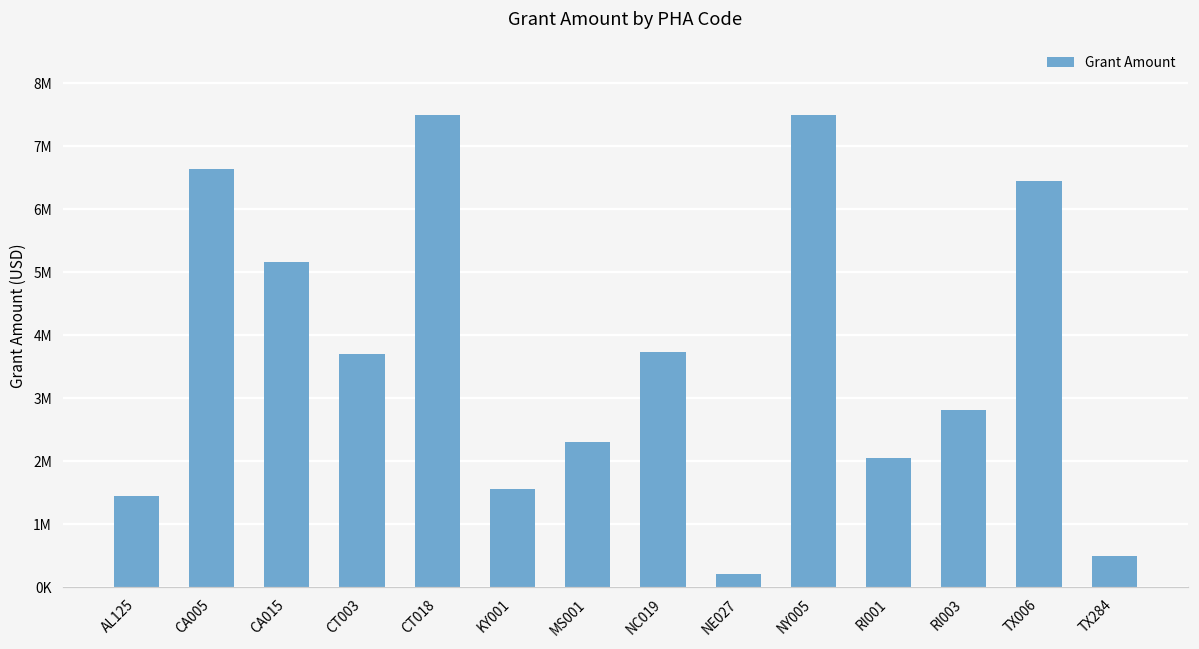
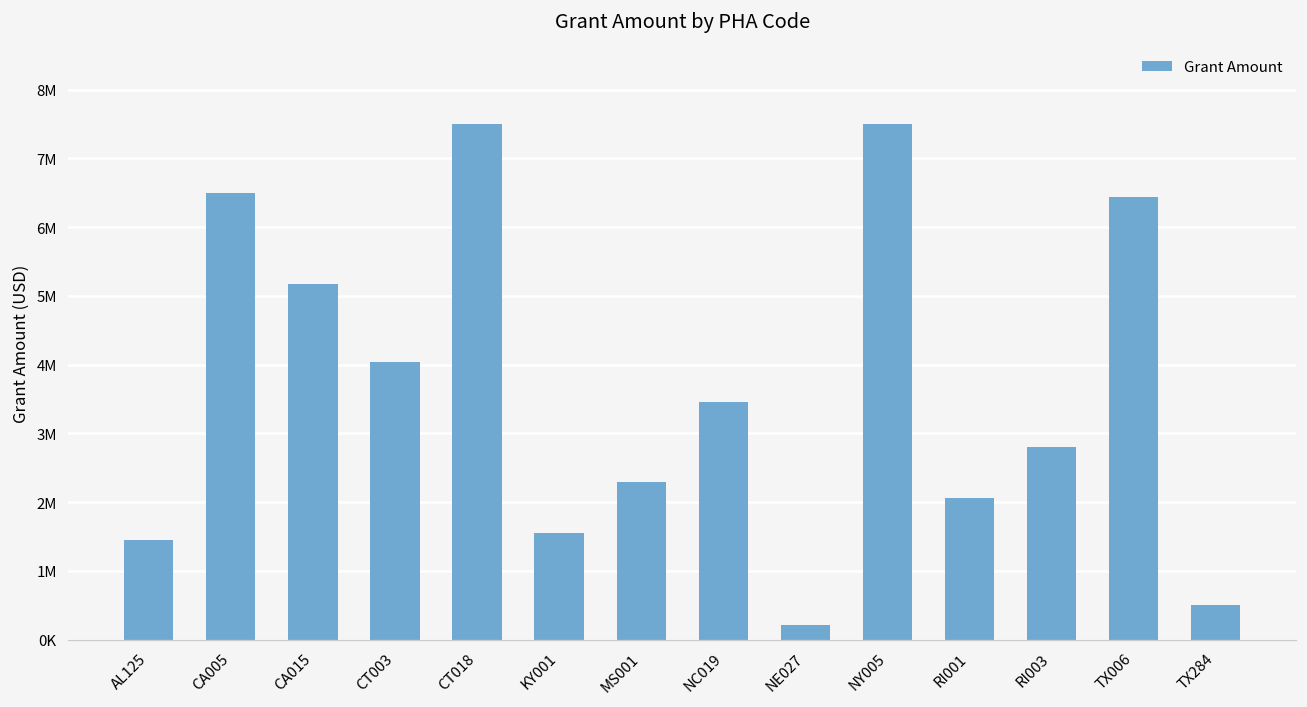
CA005: 6600000 -> 6500000
CT003: 3700000 -> 4000000
NC019: 3700000 -> 3500000
